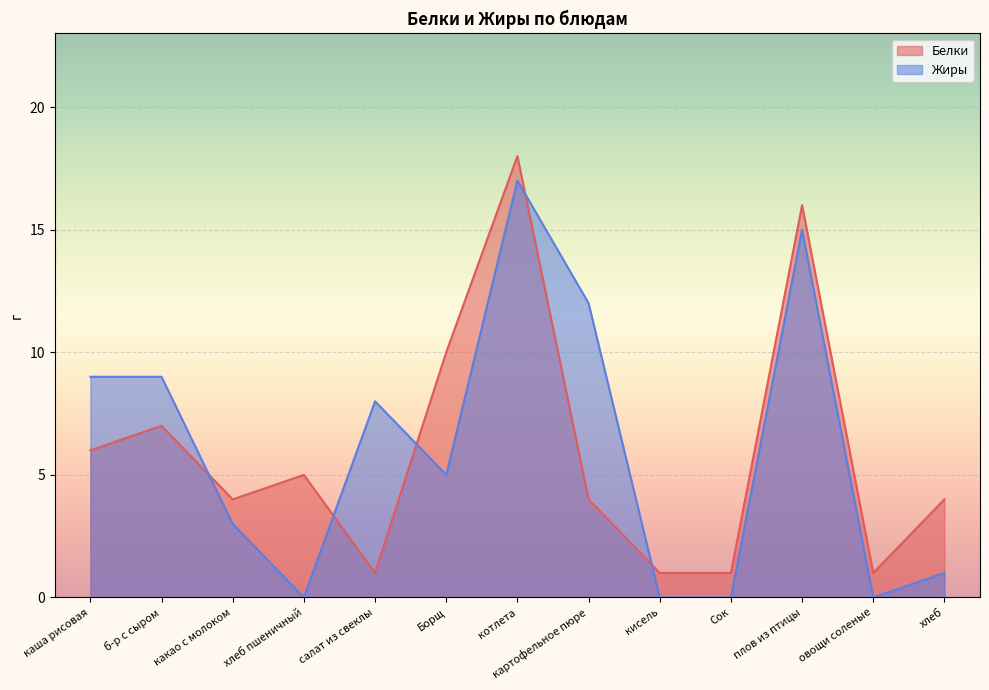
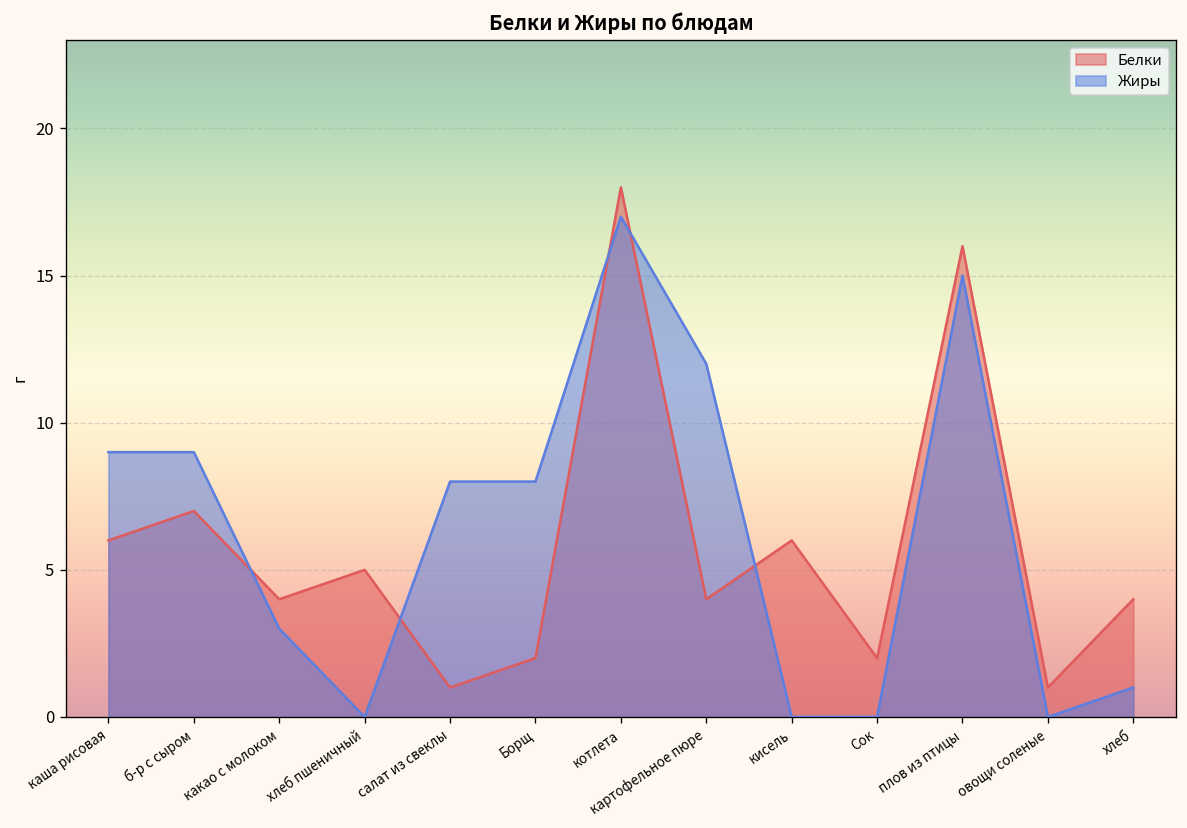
Белки, Борщ: 10 -> 2
Жиры, Борщ: 5 -> 8
Белки, кисель: 1 -> 6
Белки, Сок: 1 -> 2
